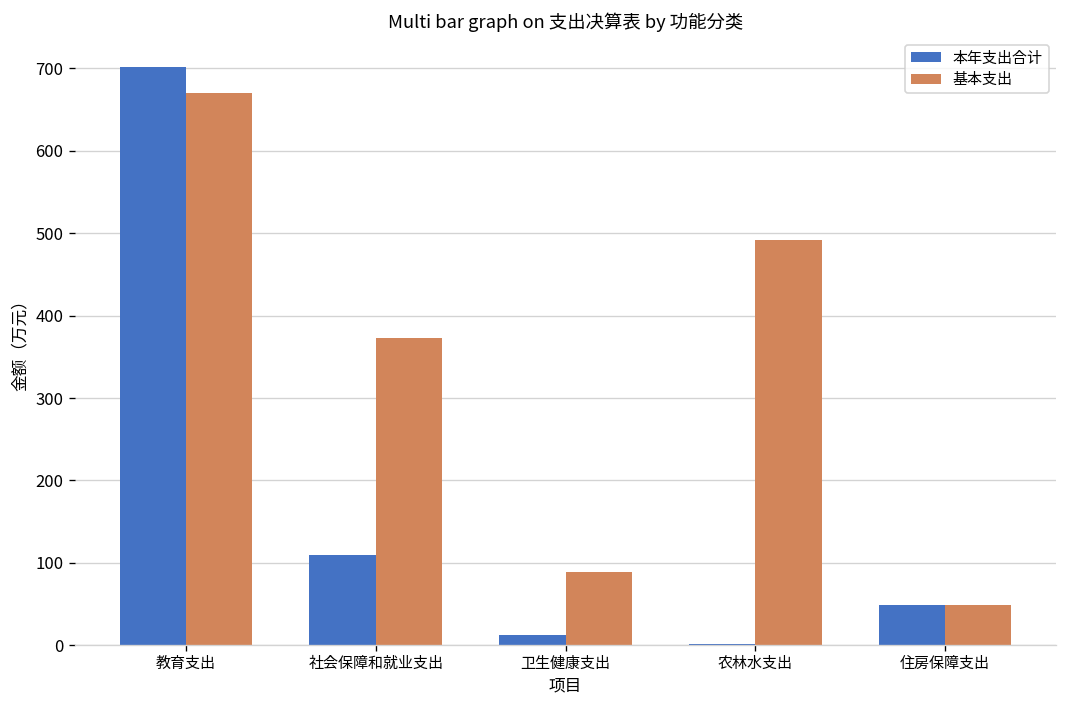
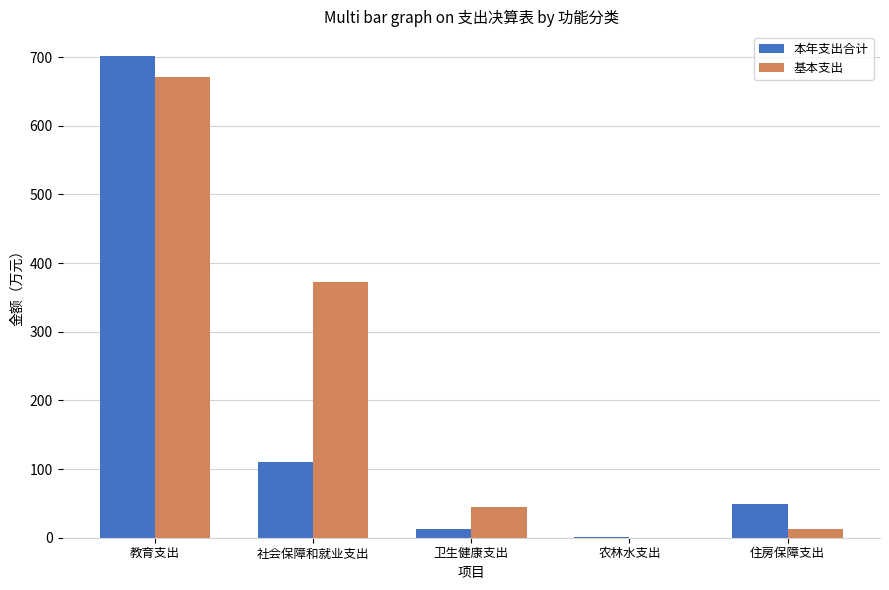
基本支出, 卫生健康支出: 90 -> 50
基本支出, 农林水支出: 490 -> 0
基本支出, 住房保障支出: 50 -> 10
